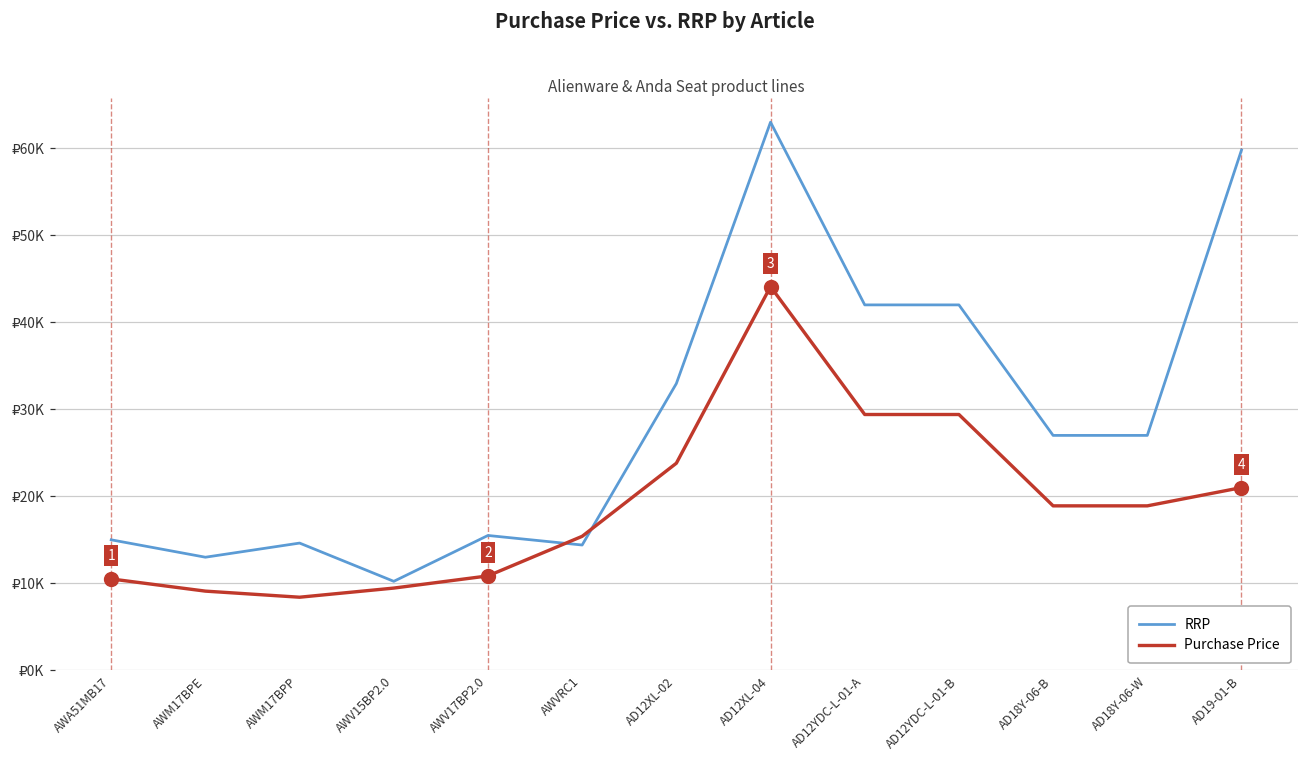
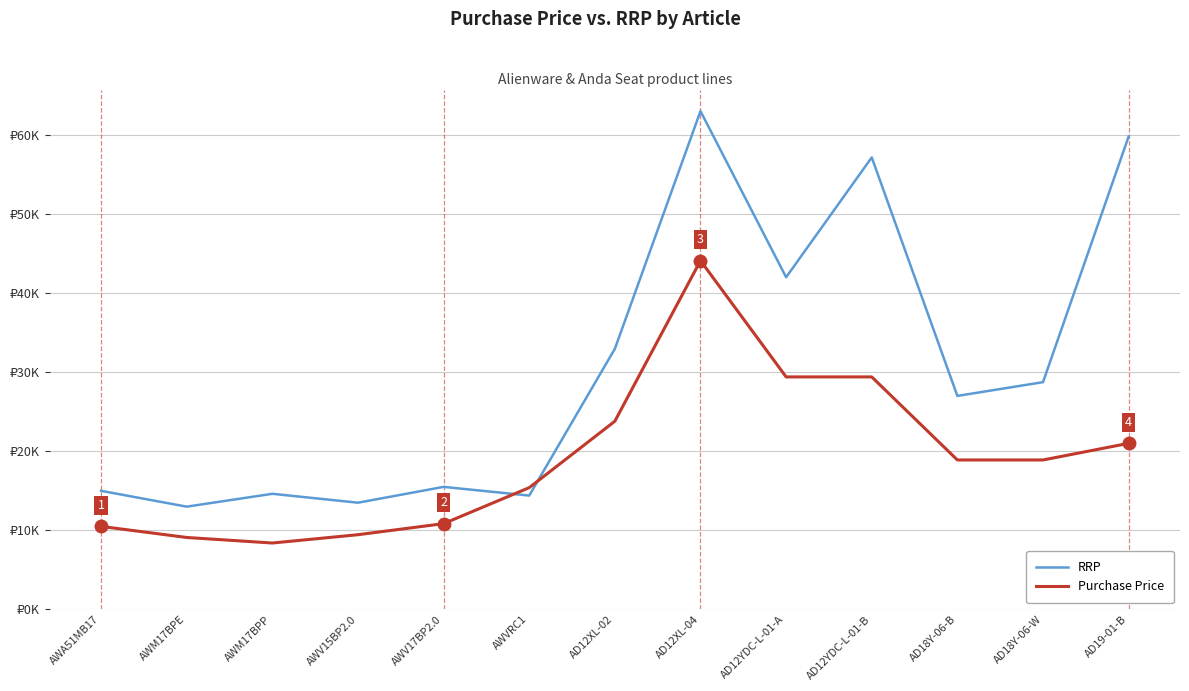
RRP, AWV15BP2.0: ₽10000 -> ₽13000
RRP, AD12YDC-L-01-B: ₽42000 -> ₽57000
RRP, AD18Y-06-W: ₽27000 -> ₽29000
